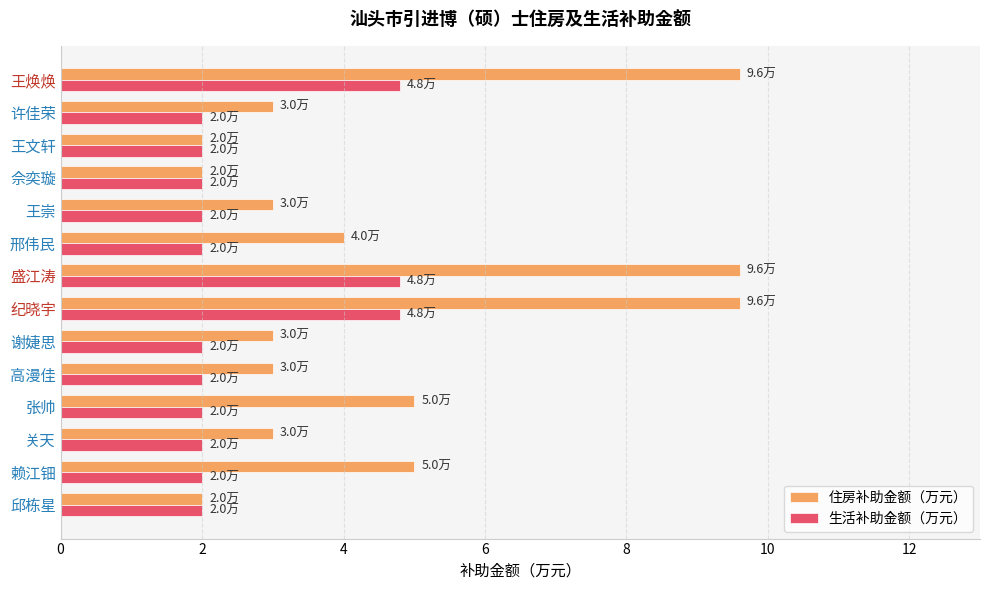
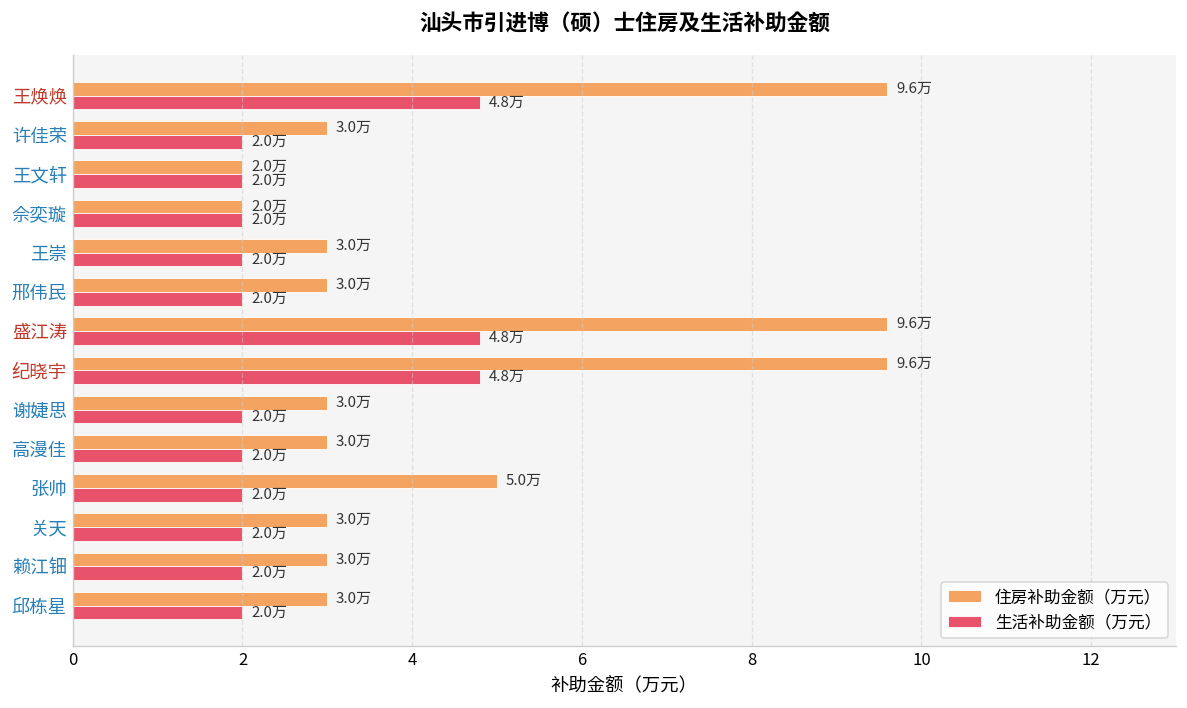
住房补助金额（万元）, 邢伟民: 4.0万 -> 3.0万
住房补助金额（万元）, 赖江钿: 5.0万 -> 3.0万
住房补助金额（万元）, 邱栋星: 2.0万 -> 3.0万
